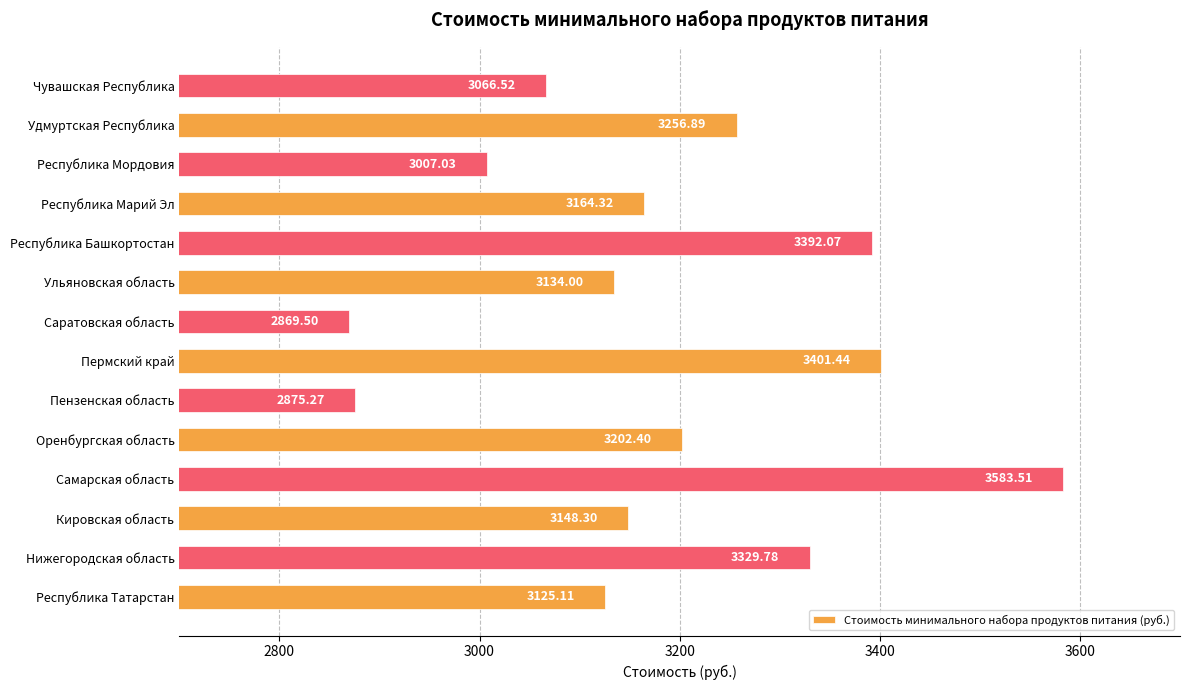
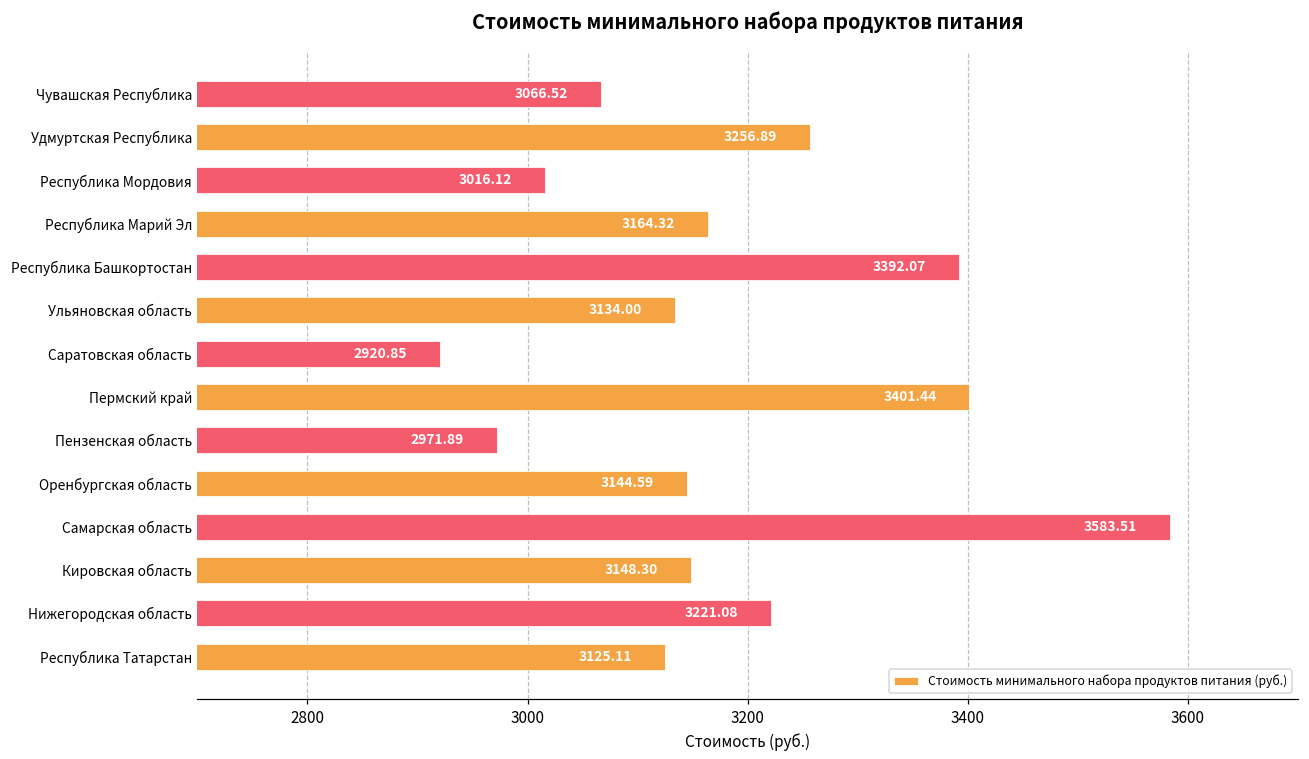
Республика Мордовия: 3007.03 -> 3016.12
Саратовская область: 2869.50 -> 2920.85
Пензенская область: 2875.27 -> 2971.89
Оренбургская область: 3202.40 -> 3144.59
Нижегородская область: 3329.78 -> 3221.08
